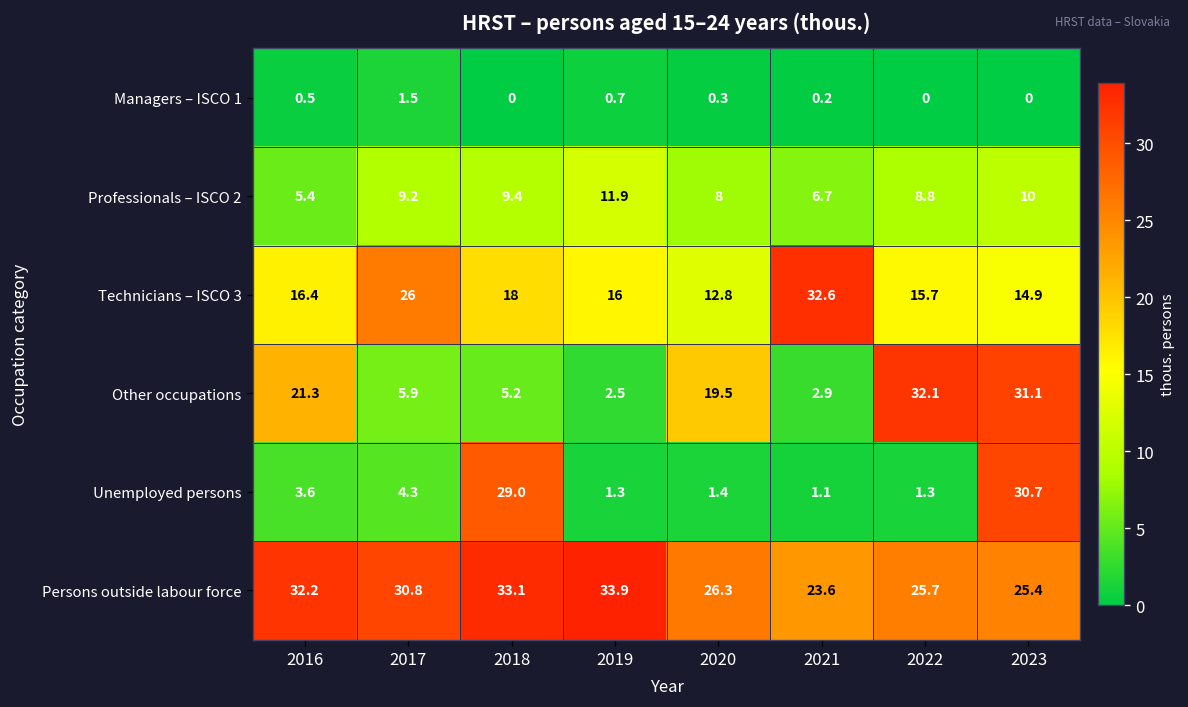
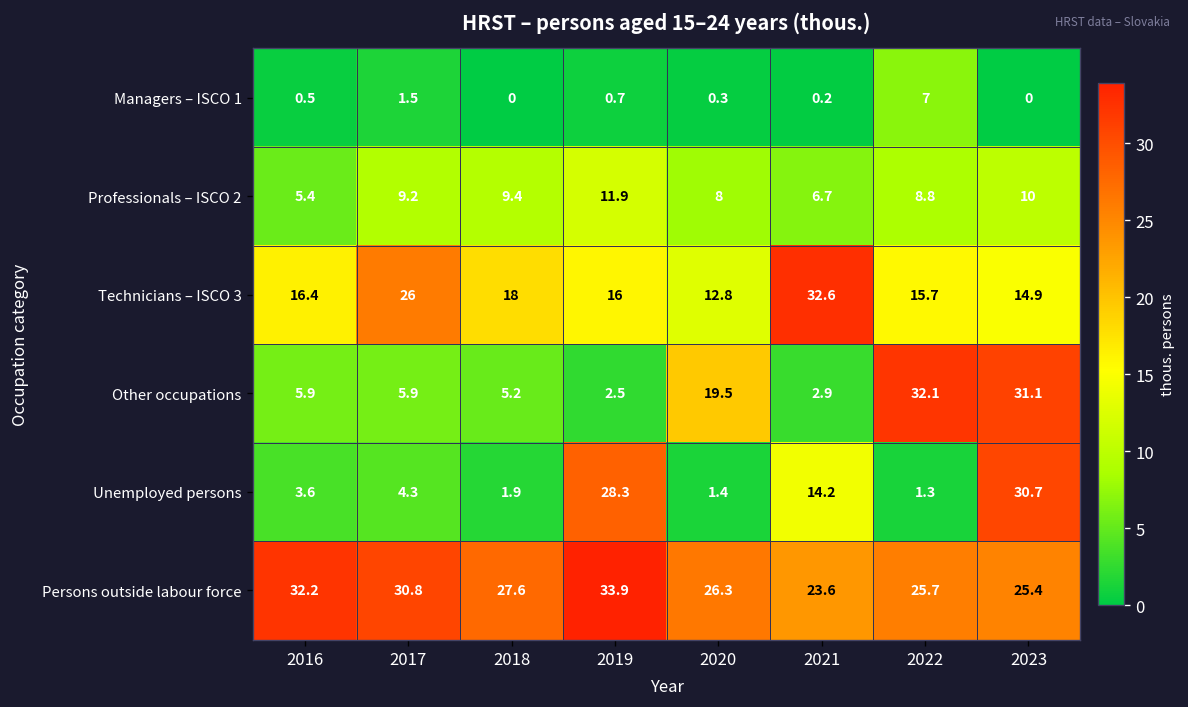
Managers – ISCO 1, 2022: 0 -> 7
Other occupations, 2016: 21.3 -> 5.9
Unemployed persons, 2018: 29.0 -> 1.9
Unemployed persons, 2019: 1.3 -> 28.3
Unemployed persons, 2021: 1.1 -> 14.2
Persons outside labour force, 2018: 33.1 -> 27.6
